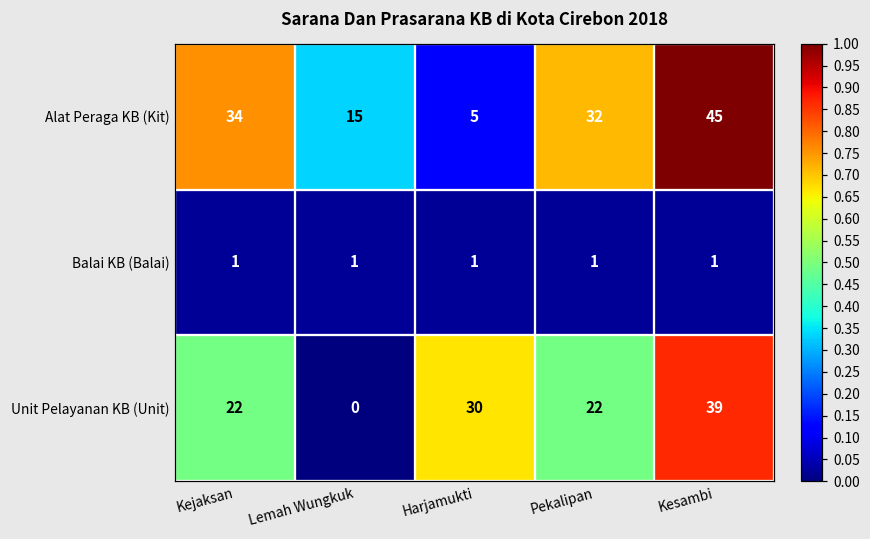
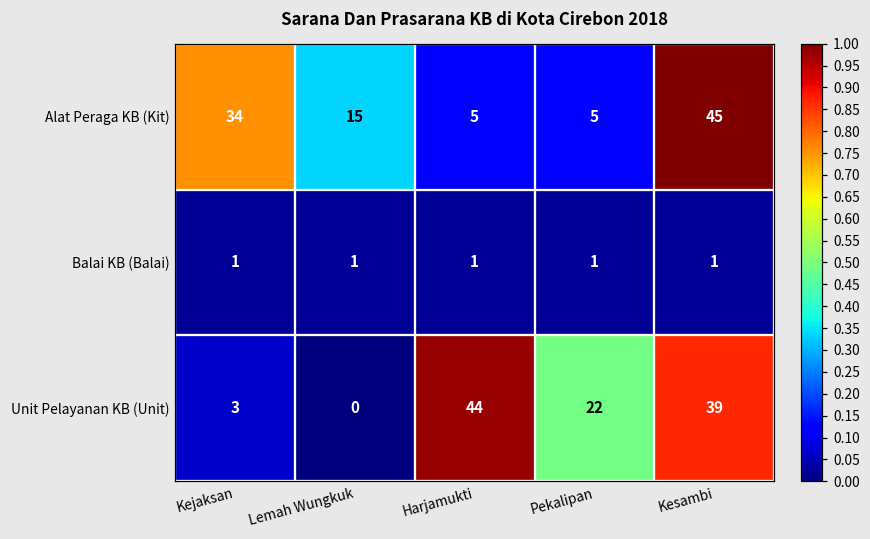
Alat Peraga KB (Kit), Pekalipan: 32 -> 5
Unit Pelayanan KB (Unit), Kejaksan: 22 -> 3
Unit Pelayanan KB (Unit), Harjamukti: 30 -> 44
